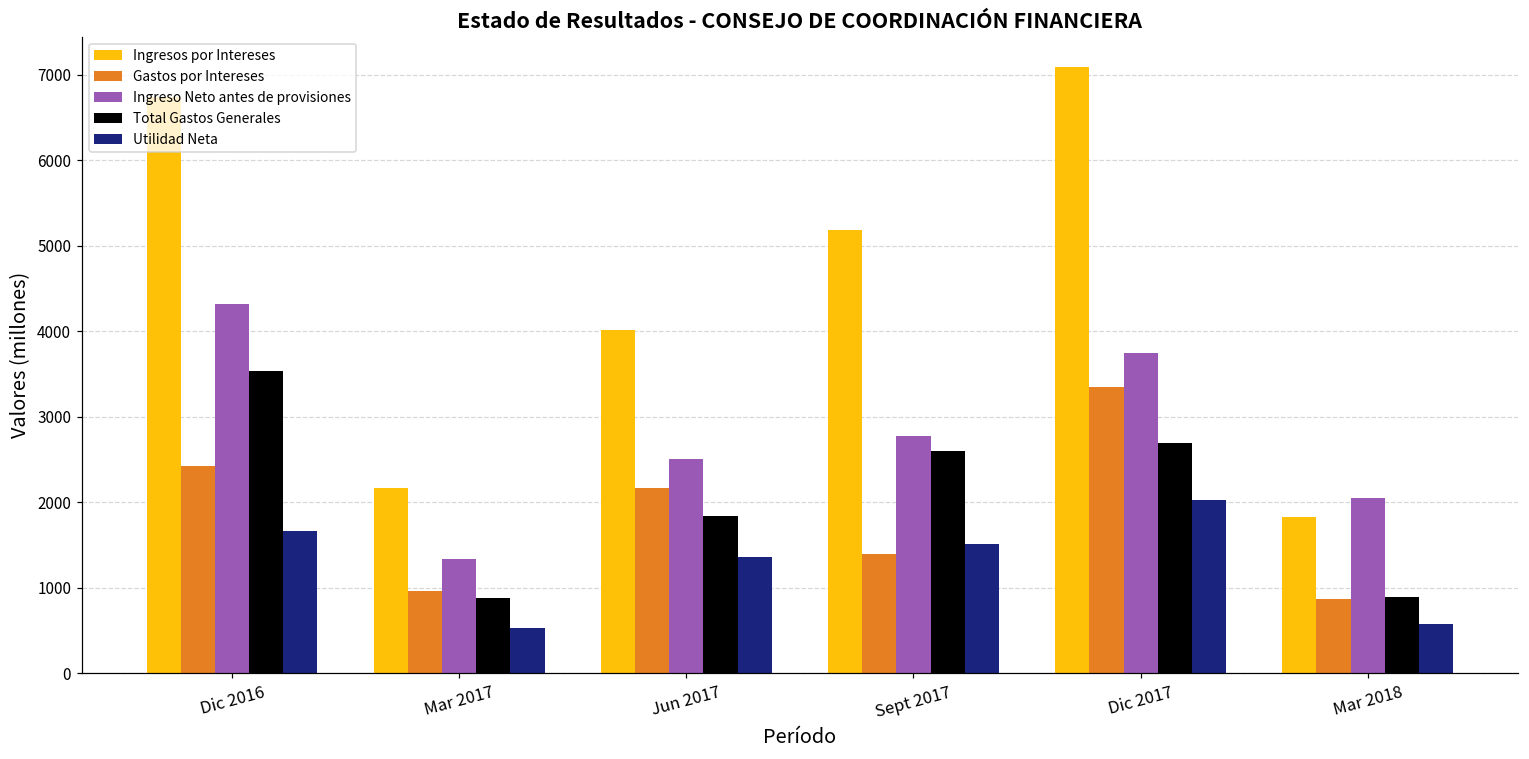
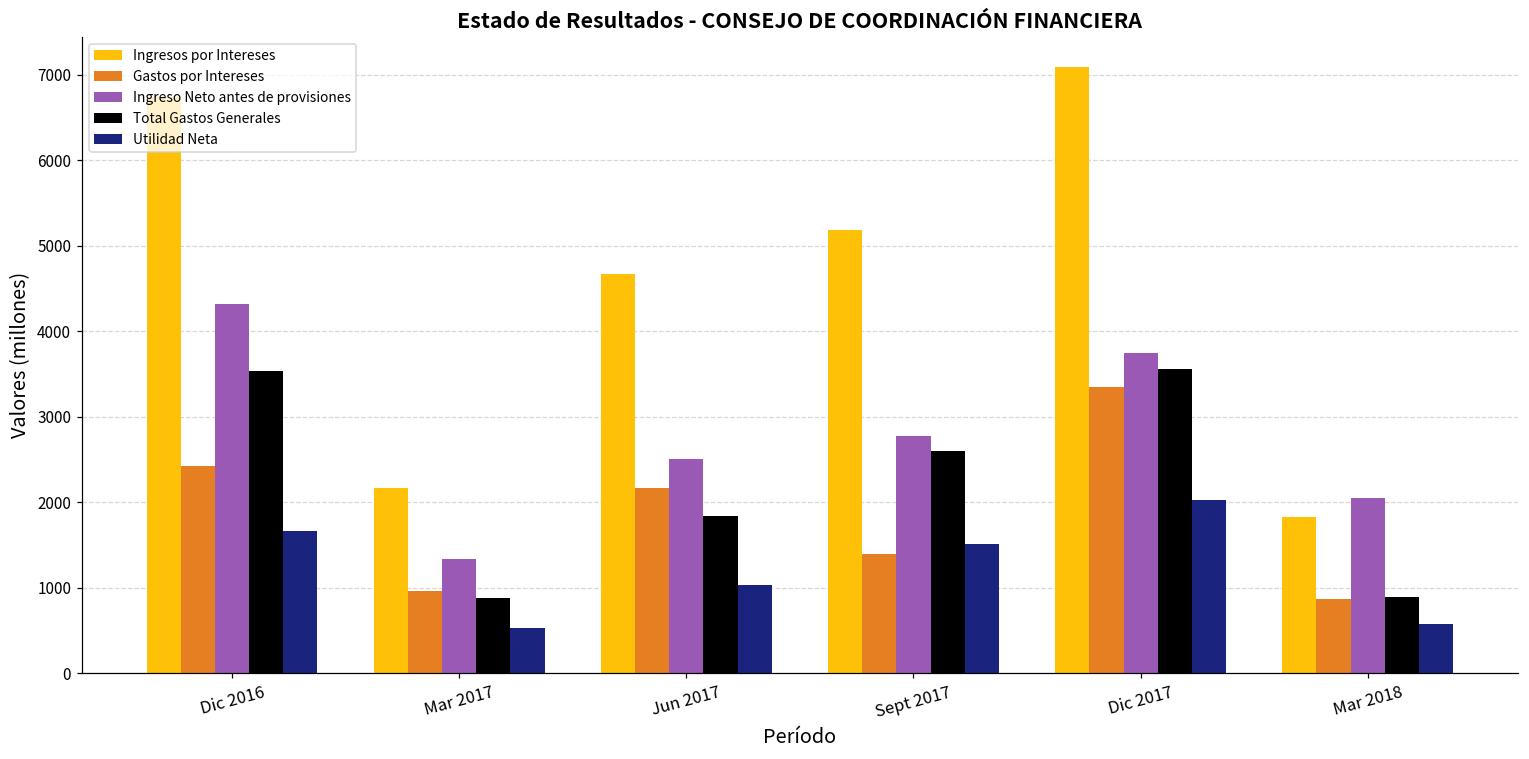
Ingresos por Intereses, Jun 2017: 4000 -> 4700
Utilidad Neta, Jun 2017: 1400 -> 1000
Total Gastos Generales, Dic 2017: 2700 -> 3600
